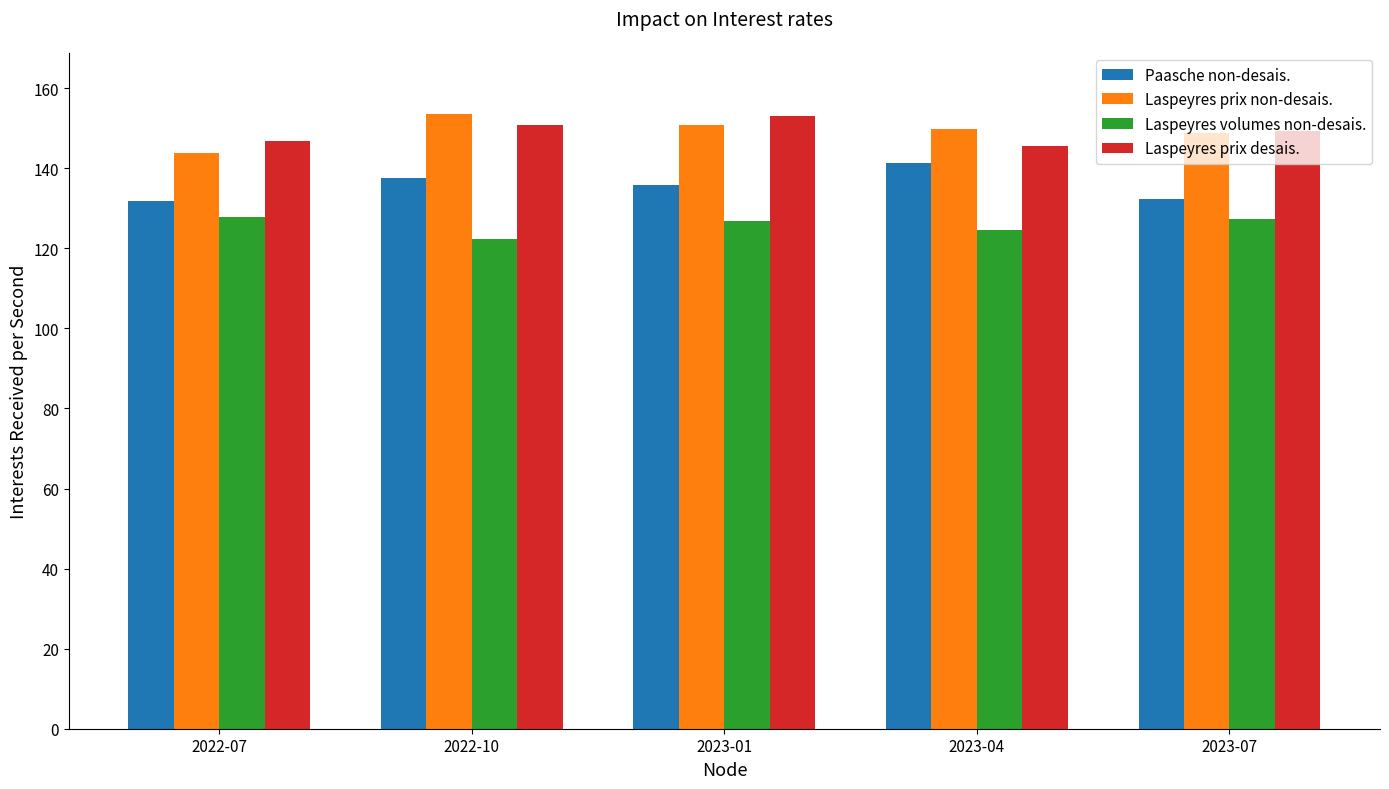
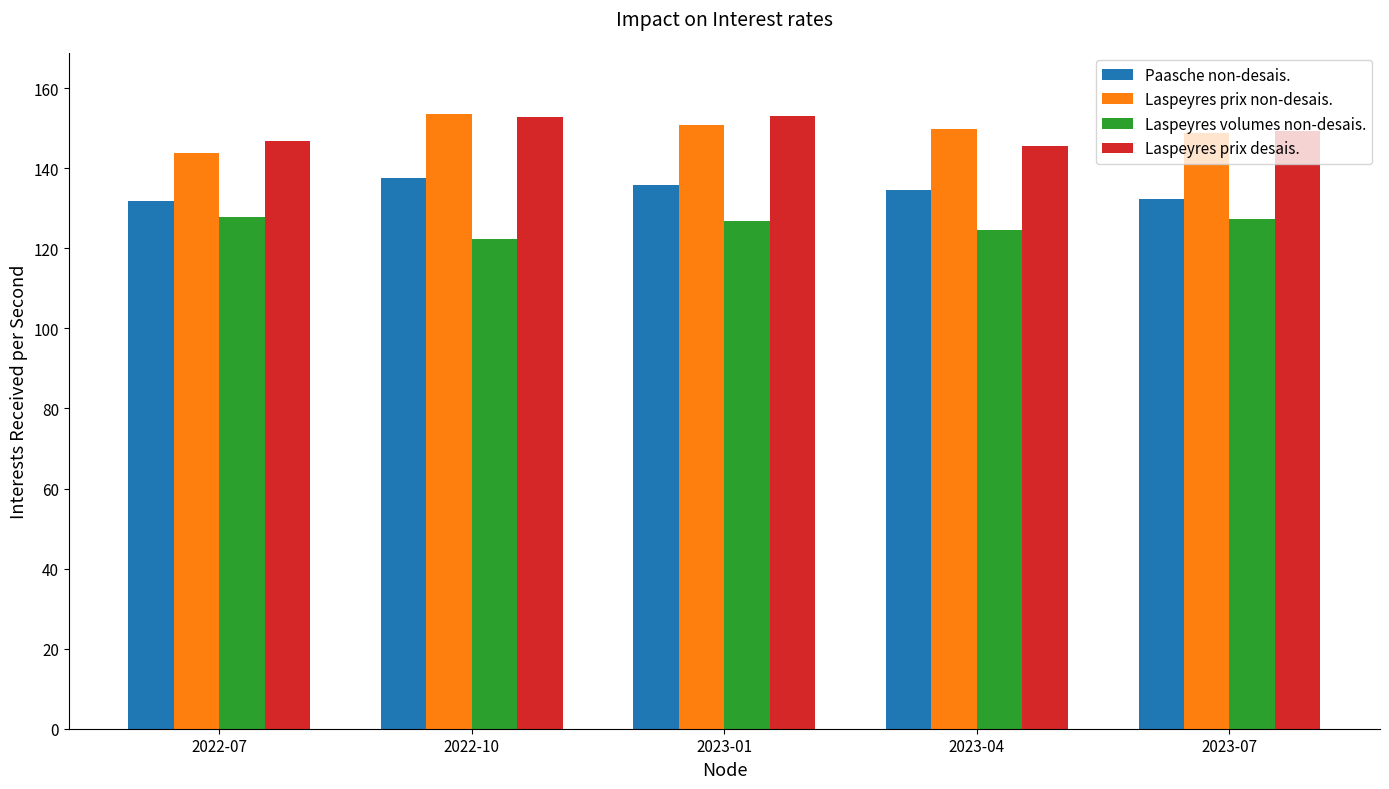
Laspeyres prix desais., 2022-10: 151 -> 153
Paasche non-desais., 2023-04: 141 -> 135
